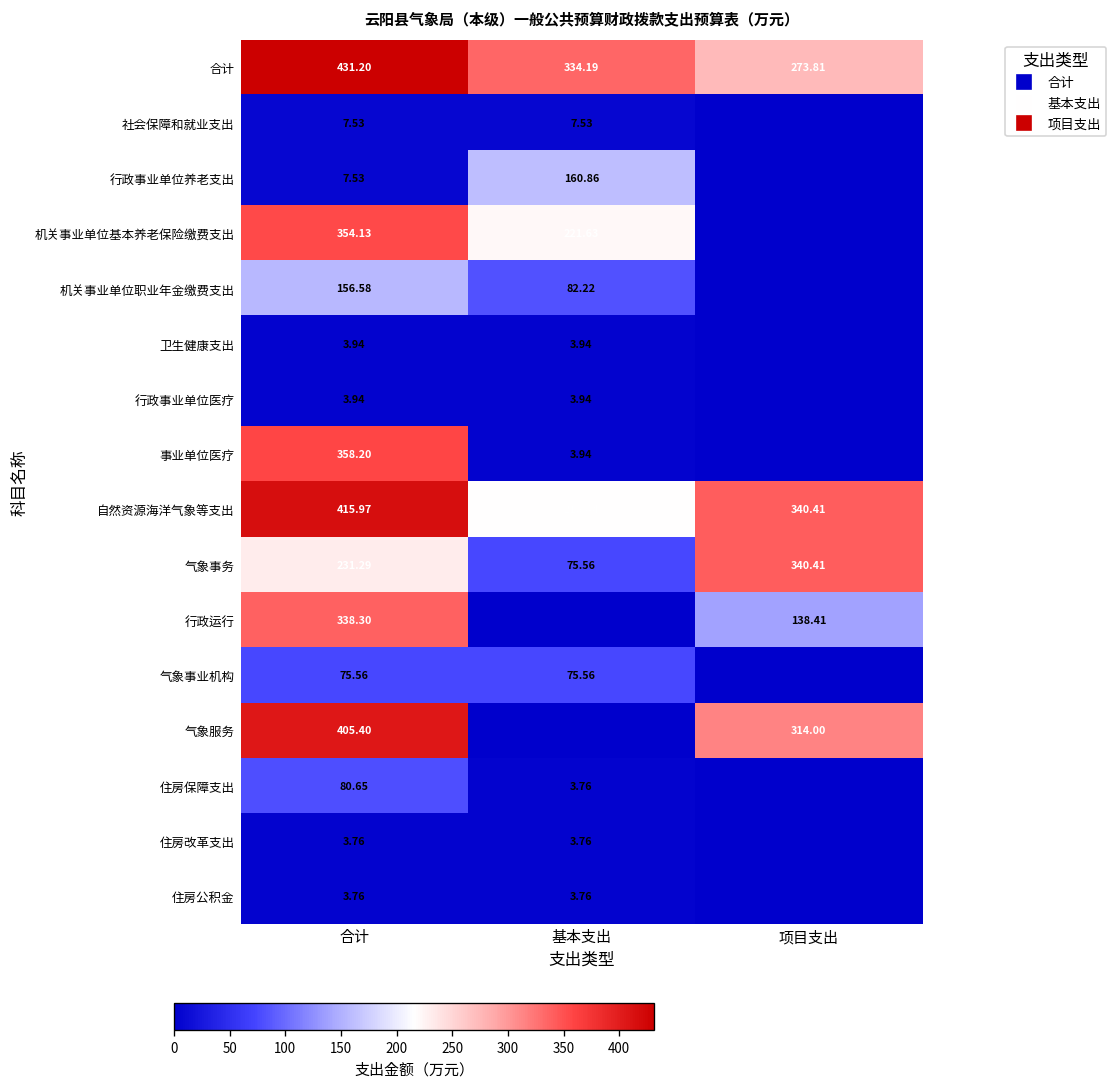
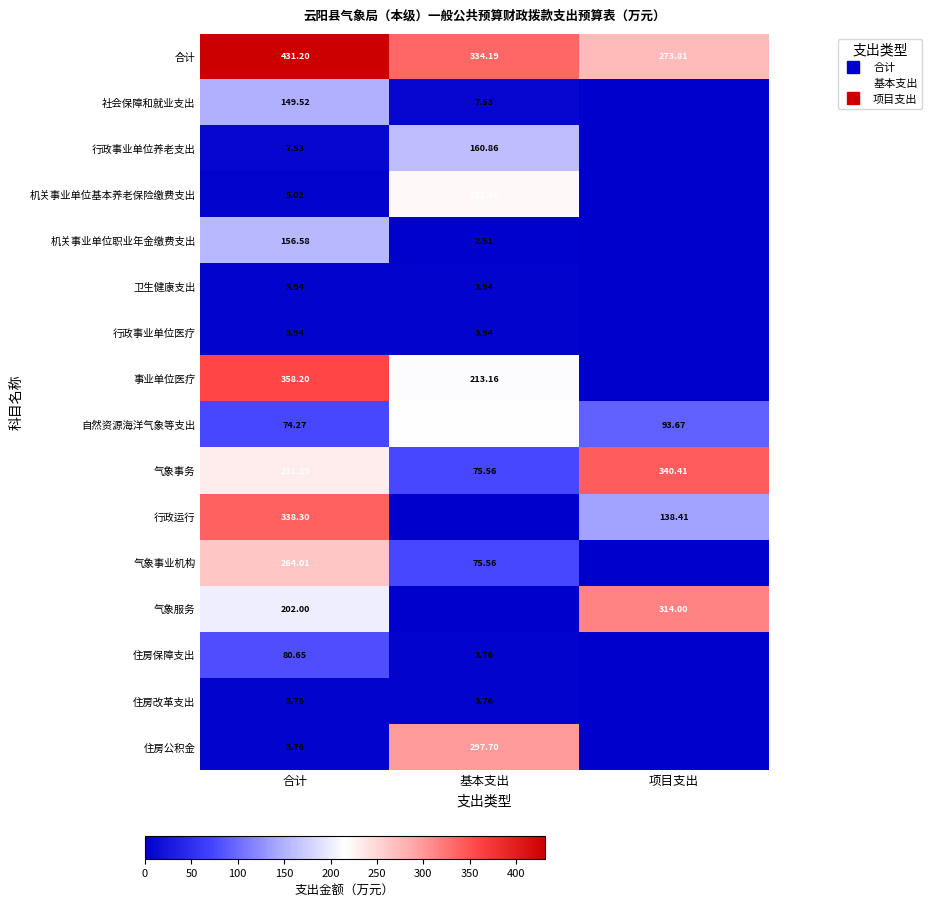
社会保障和就业支出, 合计: 7.53 -> 149.52
机关事业单位基本养老保险缴费支出, 合计: 354.13 -> 5.02
机关事业单位职业年金缴费支出, 基本支出: 82.22 -> 2.51
事业单位医疗, 基本支出: 3.94 -> 213.16
自然资源海洋气象等支出, 合计: 415.97 -> 74.27
自然资源海洋气象等支出, 项目支出: 340.41 -> 93.67
气象事业机构, 合计: 75.56 -> 264.01
气象服务, 合计: 405.40 -> 202.00
住房公积金, 基本支出: 3.76 -> 297.70
